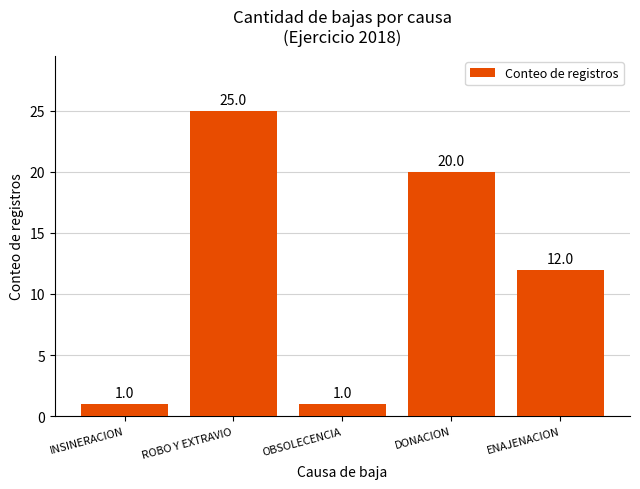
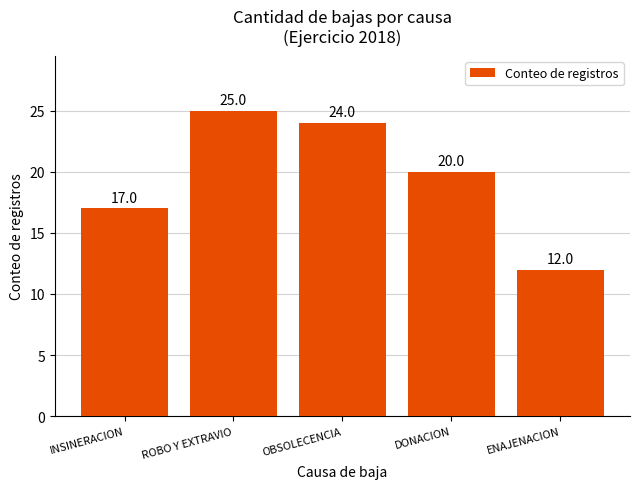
INSINERACION: 1.0 -> 17.0
OBSOLECENCIA: 1.0 -> 24.0
